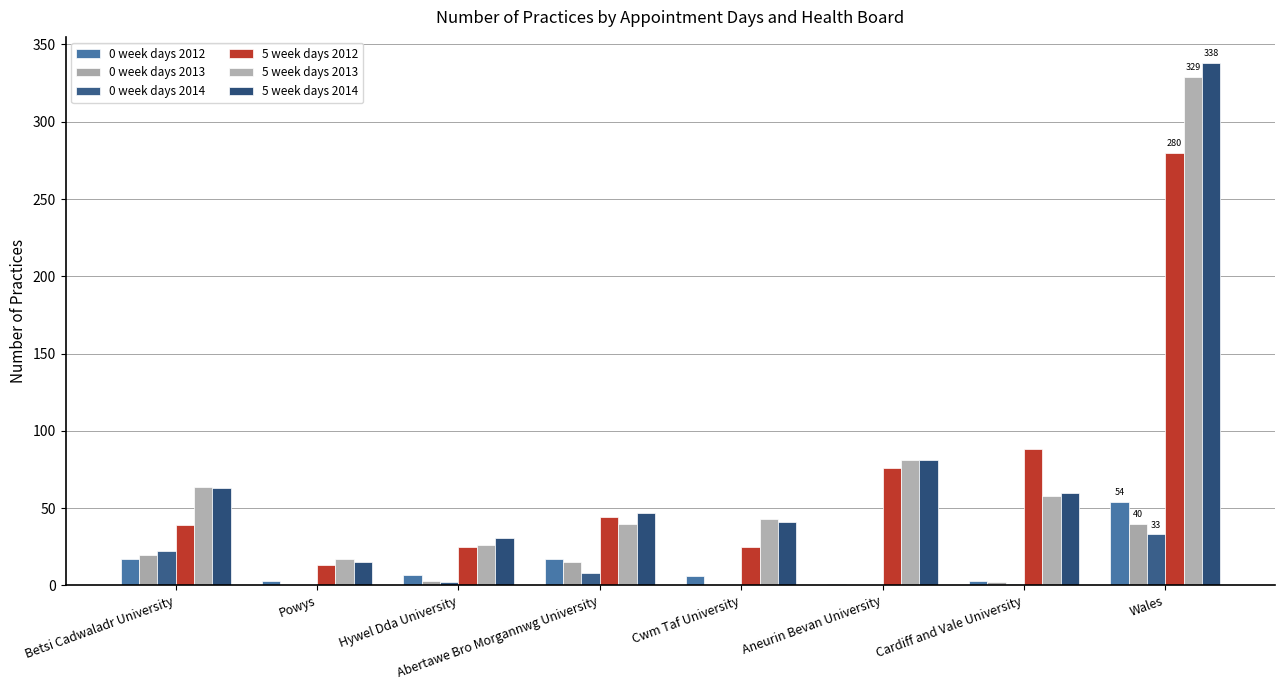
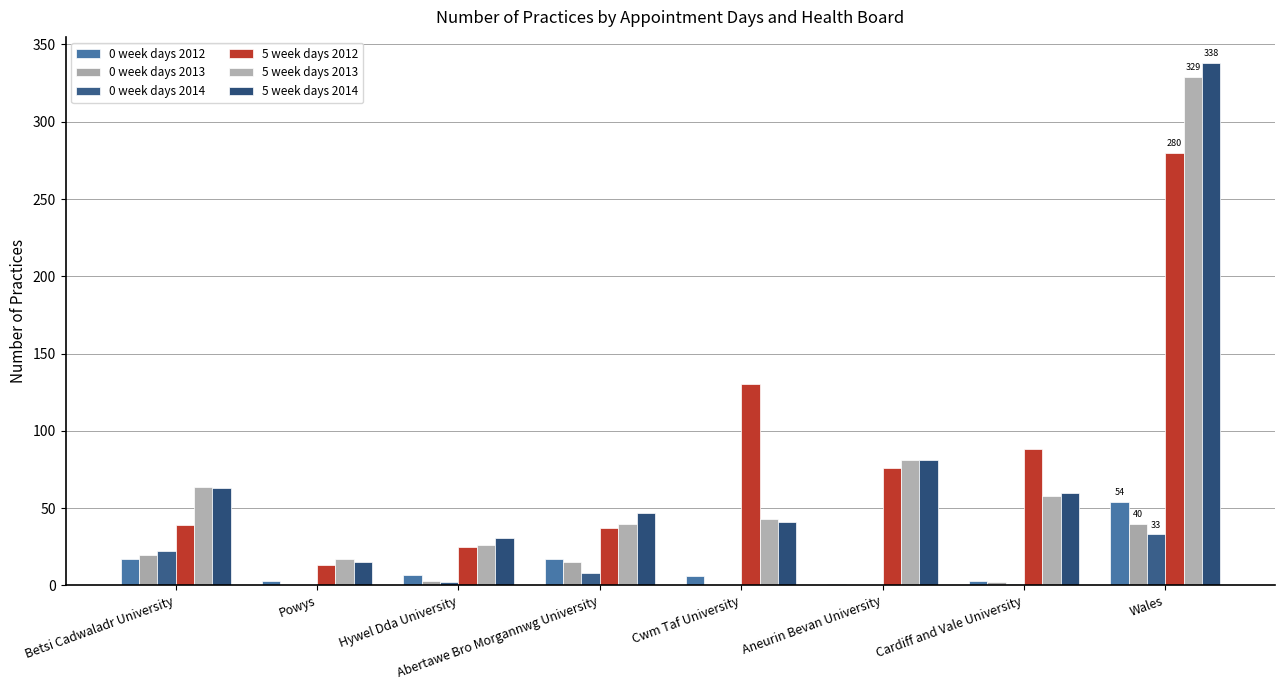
5 week days 2012, Abertawe Bro Morgannwg University: 44 -> 37
5 week days 2012, Cwm Taf University: 25 -> 130
